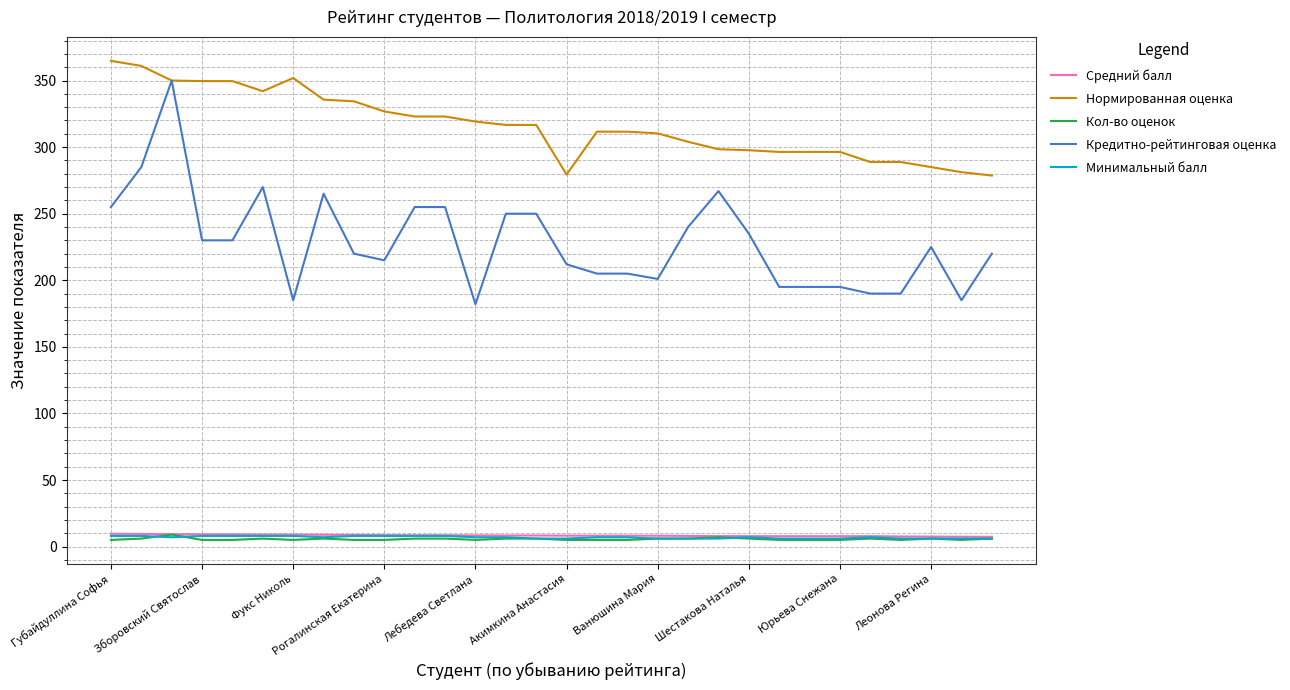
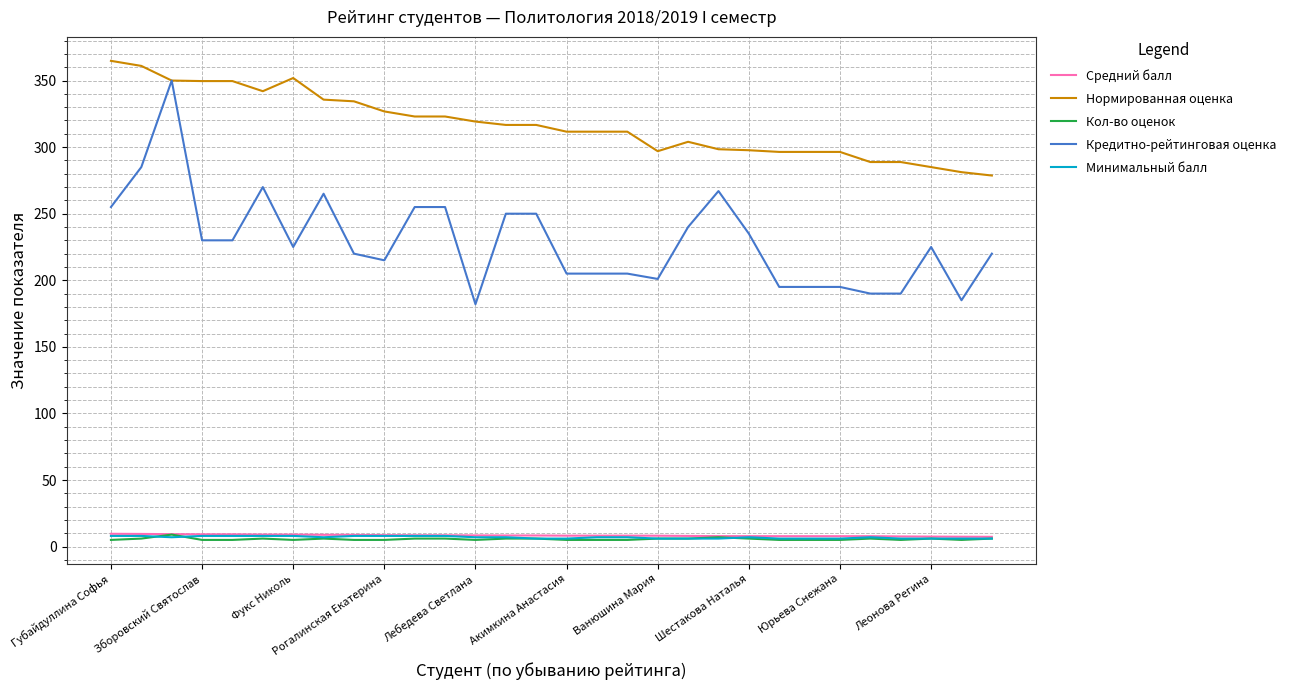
Кредитно-рейтинговая оценка, Фукс Николь: 185 -> 225
Нормированная оценка, Акимкина Анастасия: 279 -> 312
Кредитно-рейтинговая оценка, Акимкина Анастасия: 212 -> 205
Нормированная оценка, Ванюшина Мария: 310 -> 297
